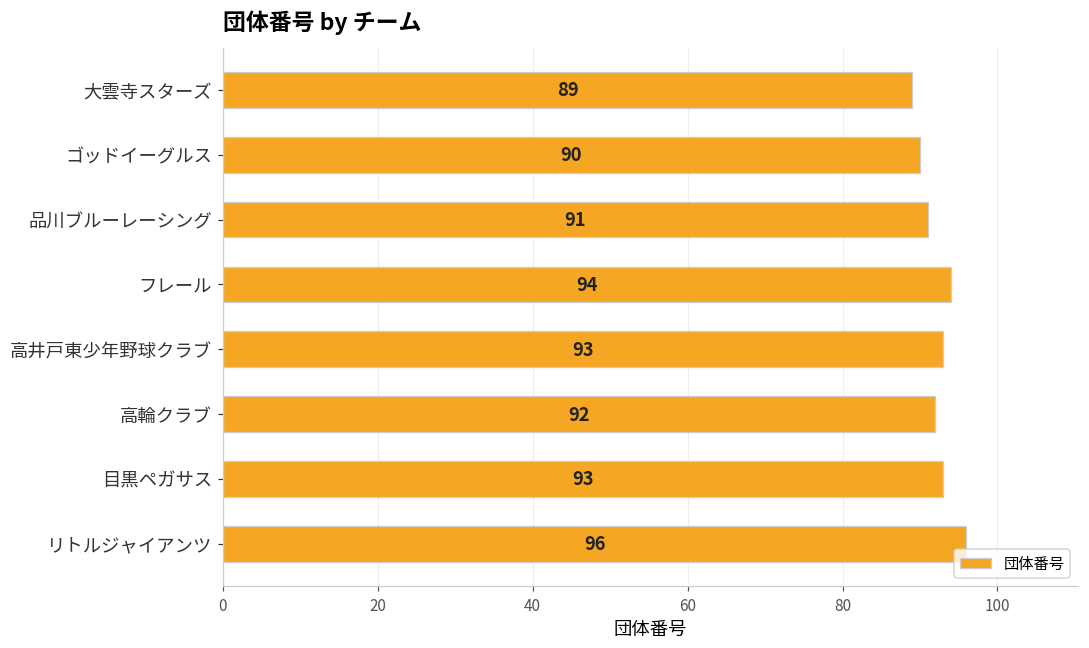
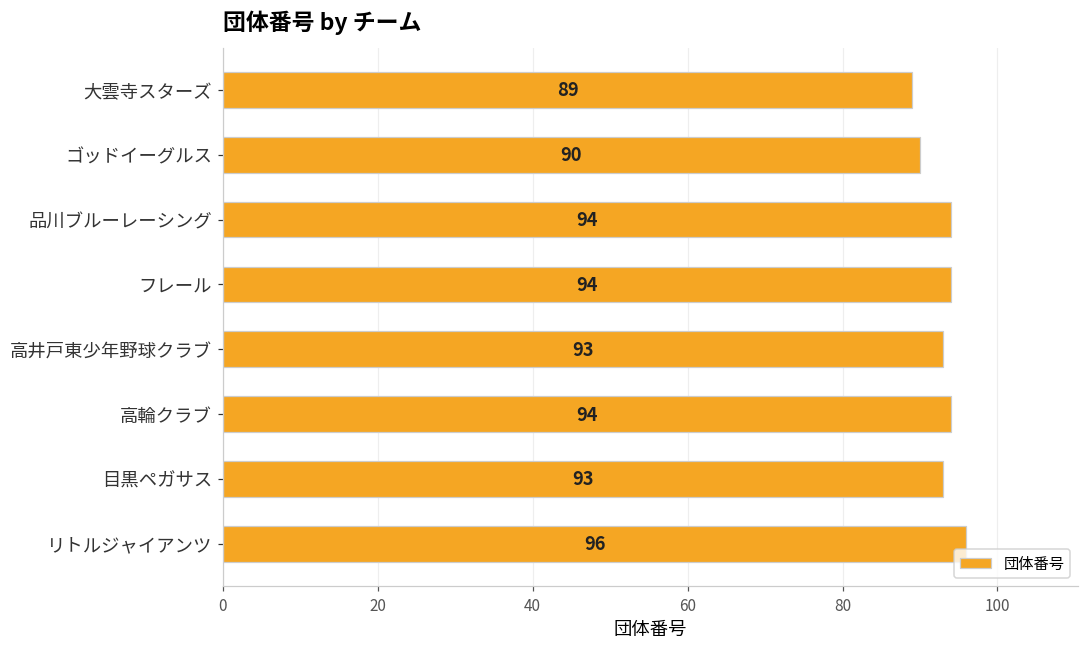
品川ブルーレーシング: 91 -> 94
高輪クラブ: 92 -> 94
